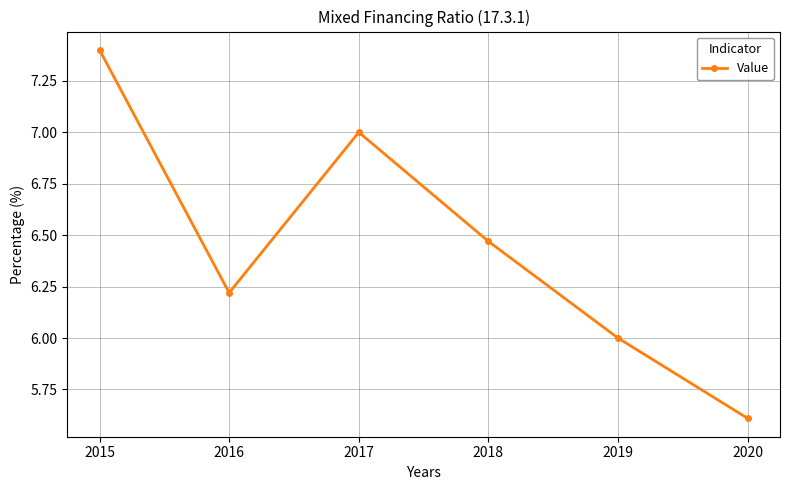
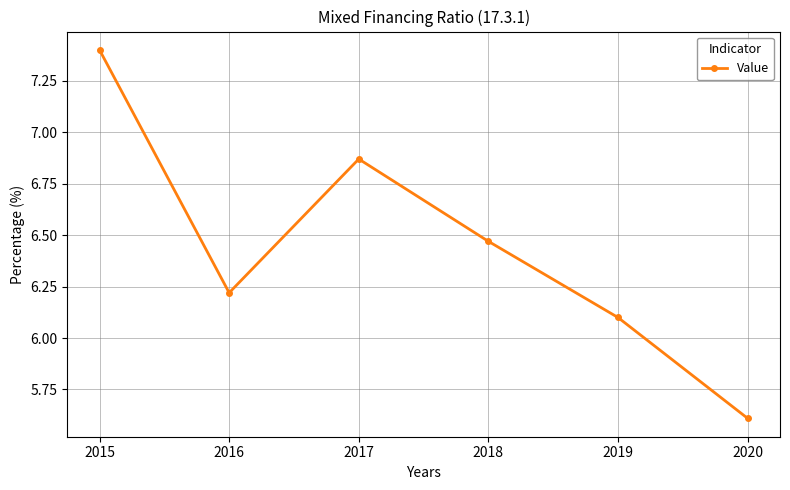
2017: 7.00 -> 6.87
2019: 6.0 -> 6.1
